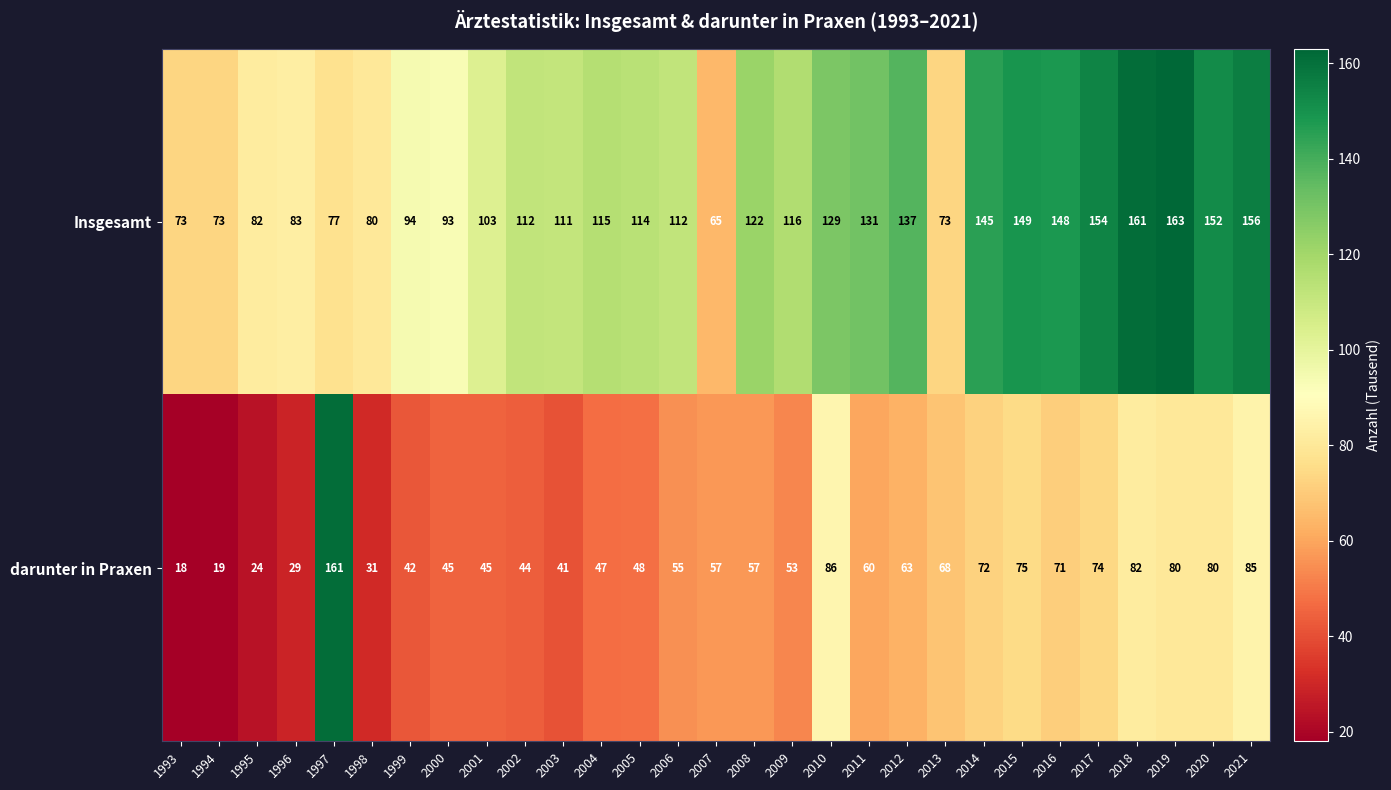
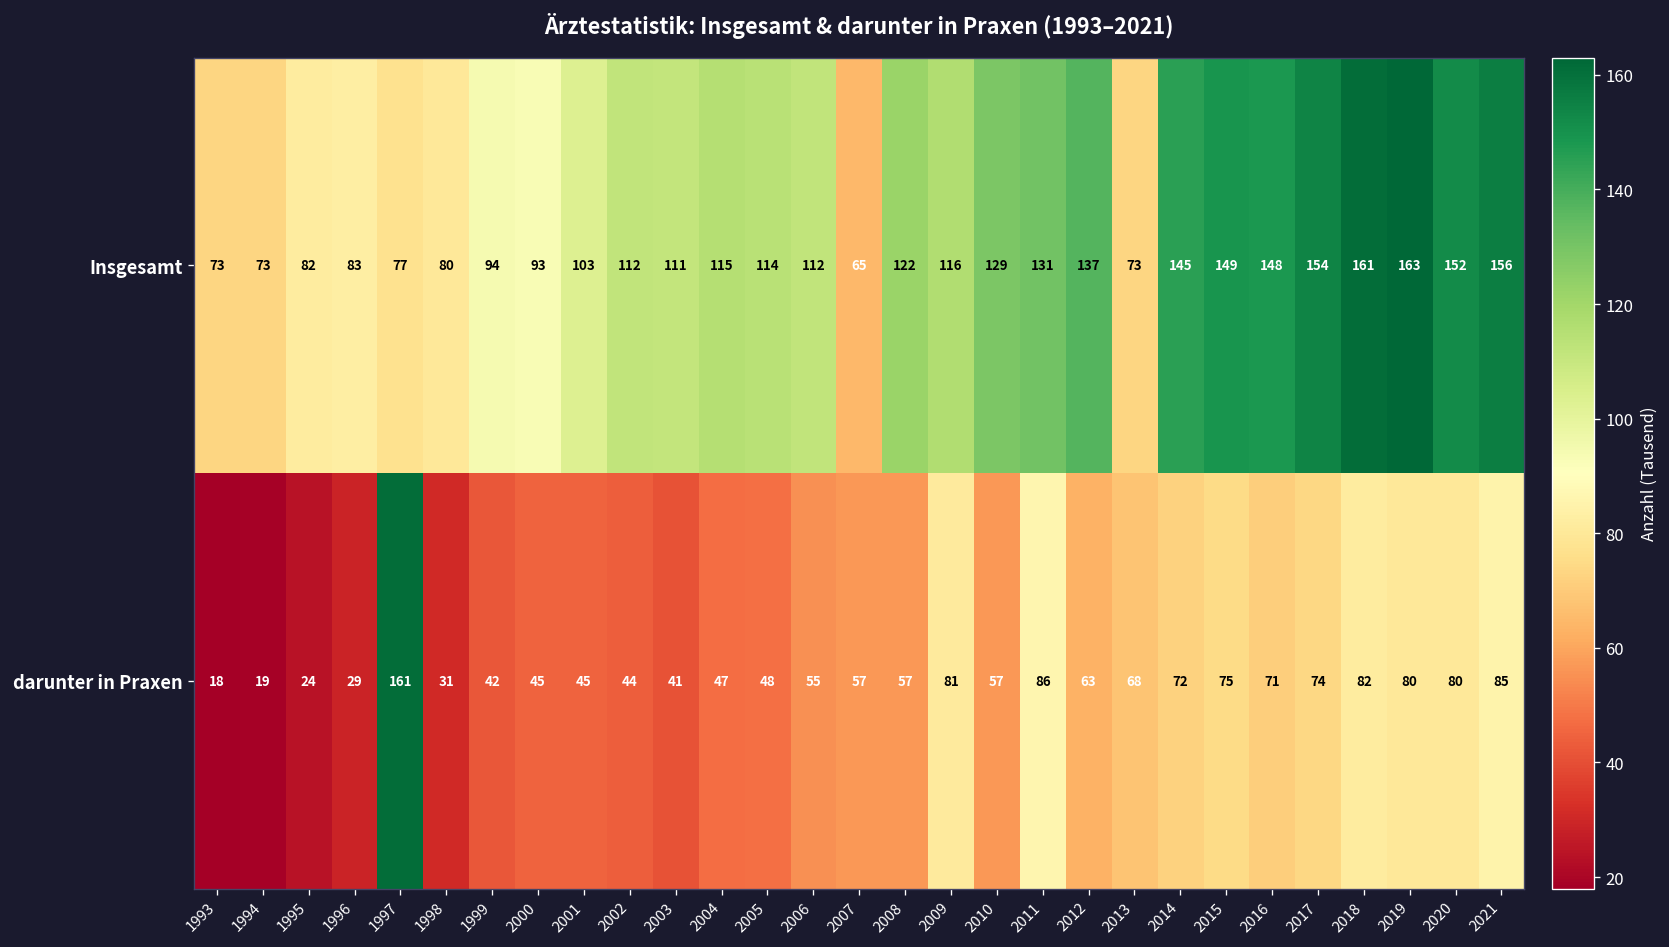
darunter in Praxen, 2009: 53 -> 81
darunter in Praxen, 2010: 86 -> 57
darunter in Praxen, 2011: 60 -> 86
